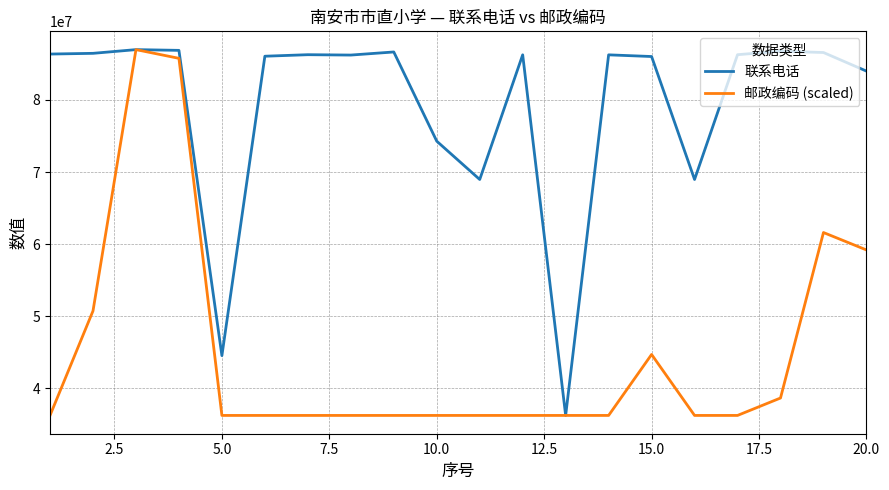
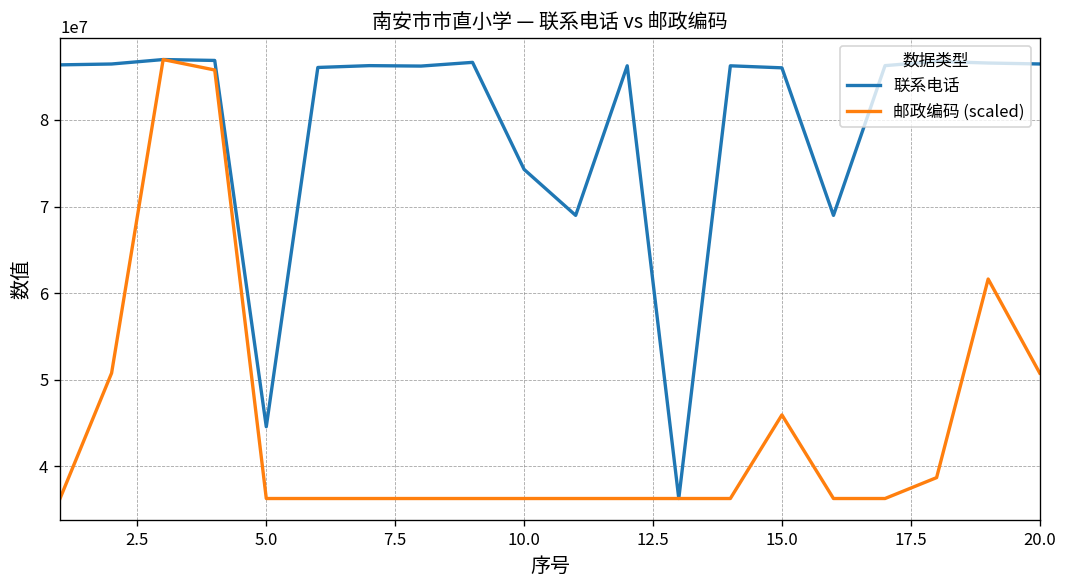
邮政编码 (scaled), 15.0: 45000000 -> 46000000
联系电话, 20.0: 84000000 -> 86000000
邮政编码 (scaled), 20.0: 59000000 -> 51000000
